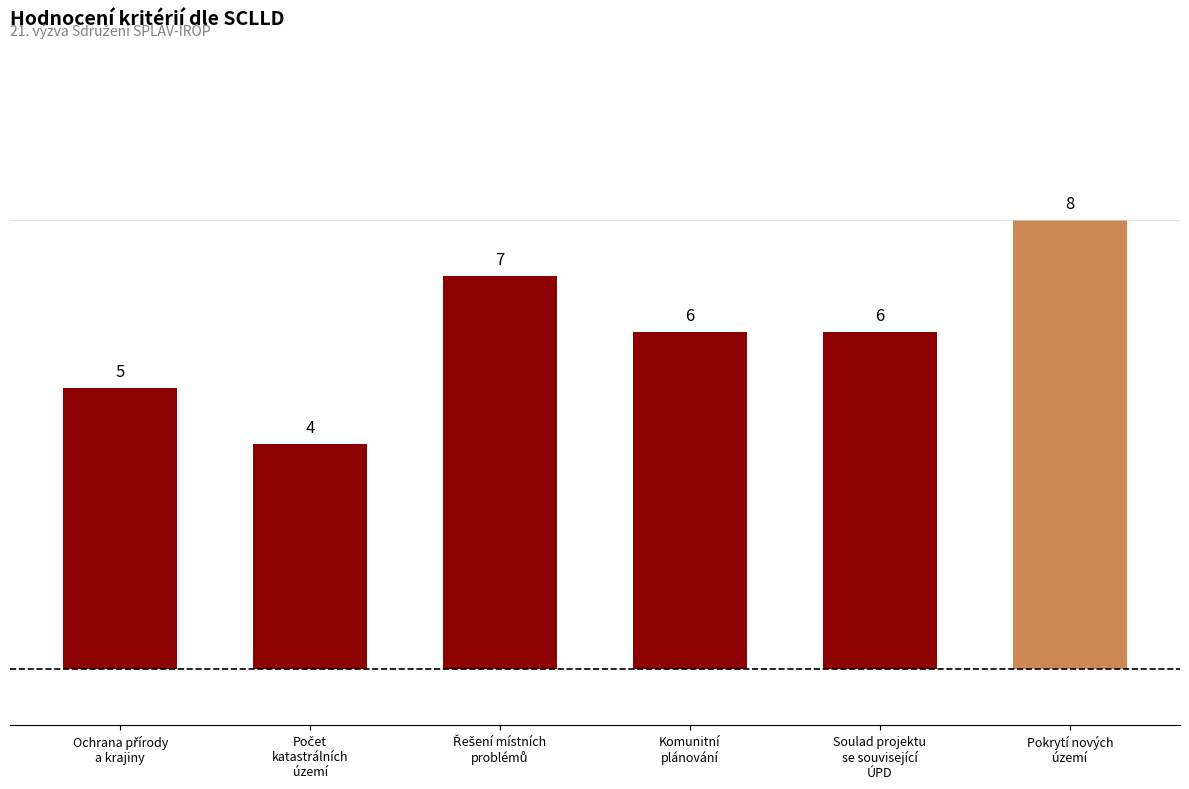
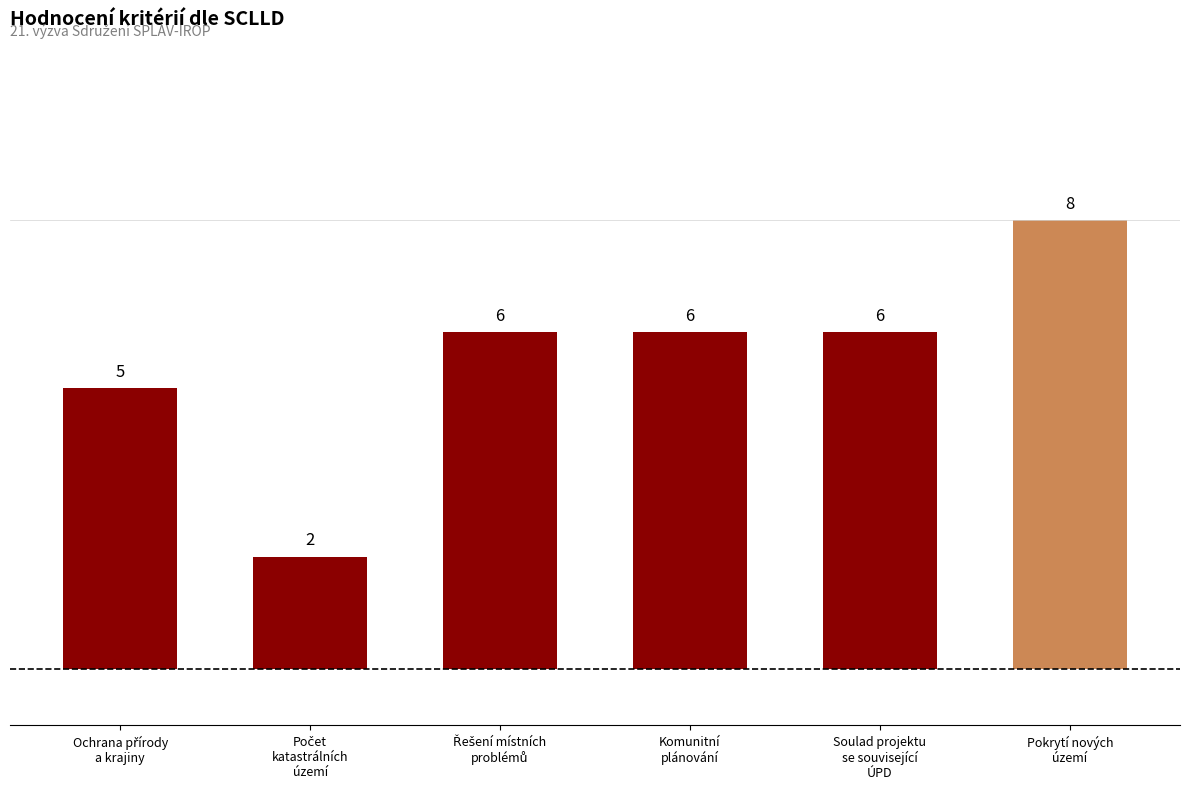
Počet katastrálních území: 4 -> 2
Řešení místních problémů: 7 -> 6
